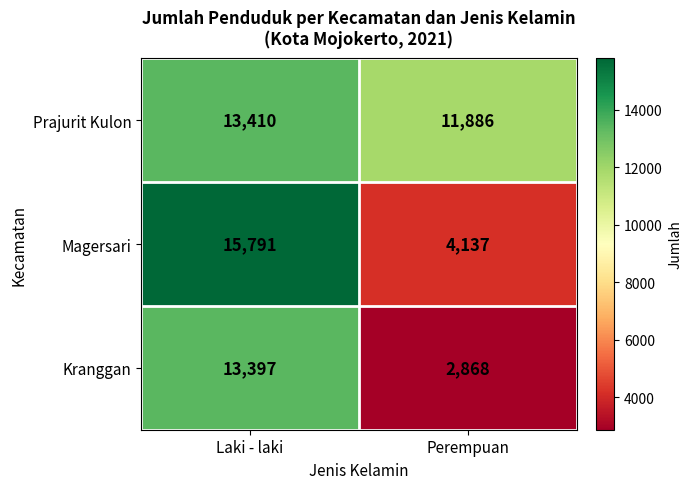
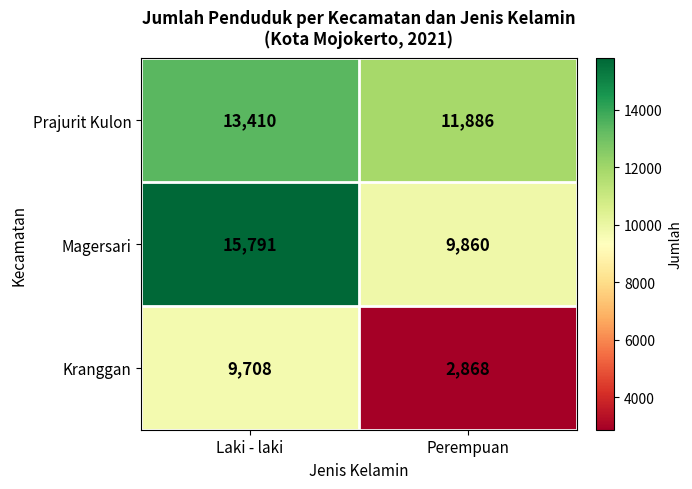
Magersari, Perempuan: 4,137 -> 9,860
Kranggan, Laki - laki: 13,397 -> 9,708
